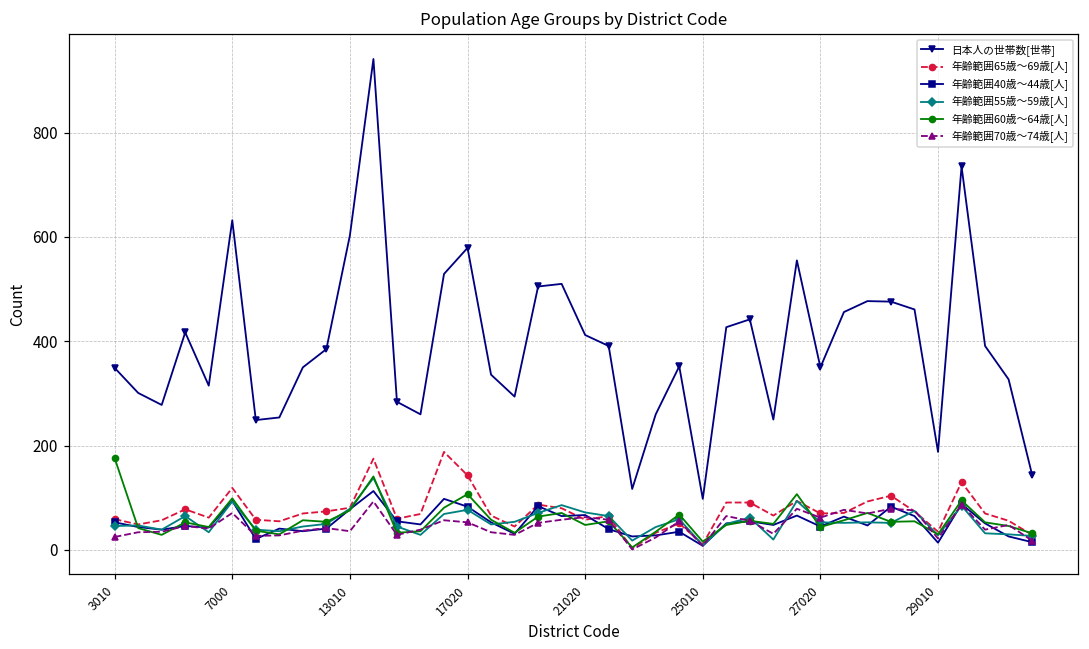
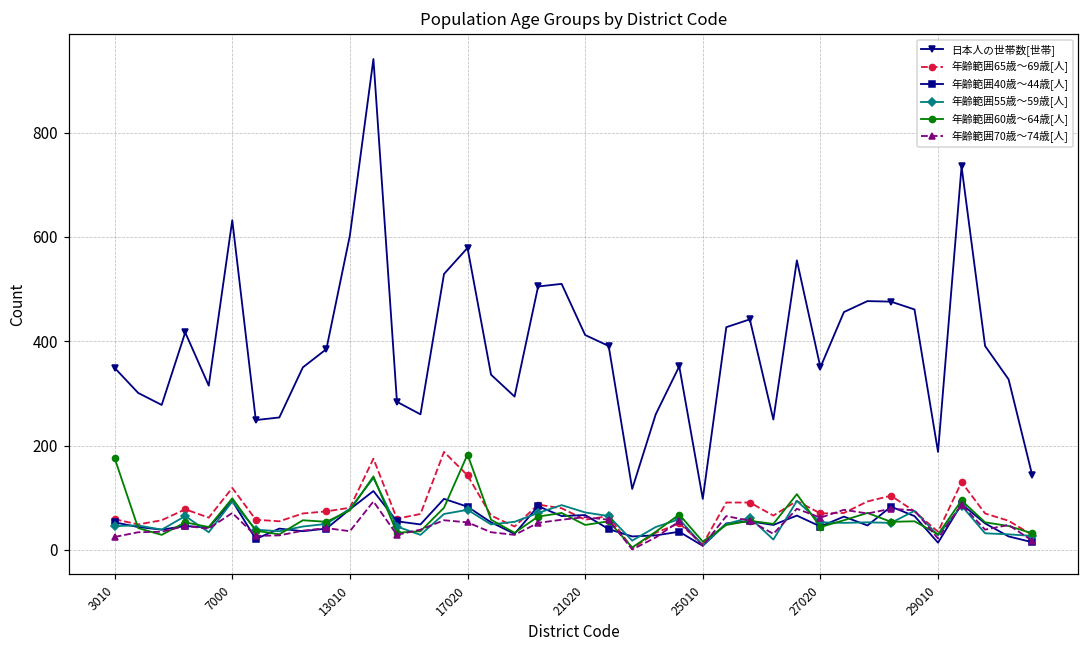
年齢範囲60歳～64歳[人], 17020: 110 -> 180
